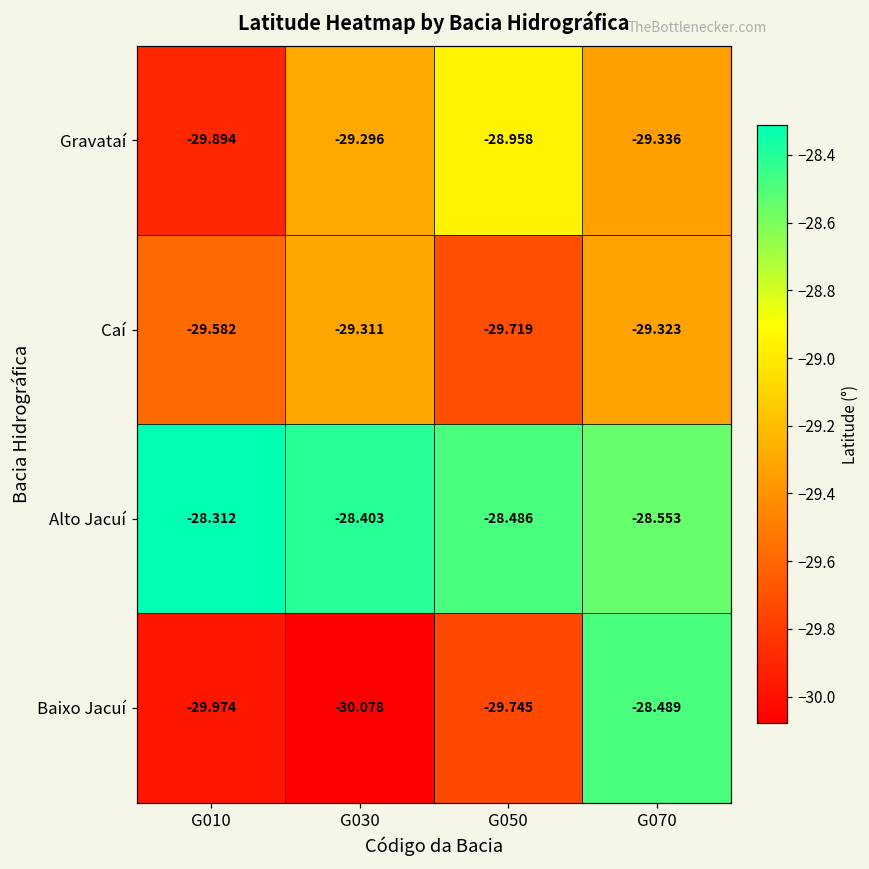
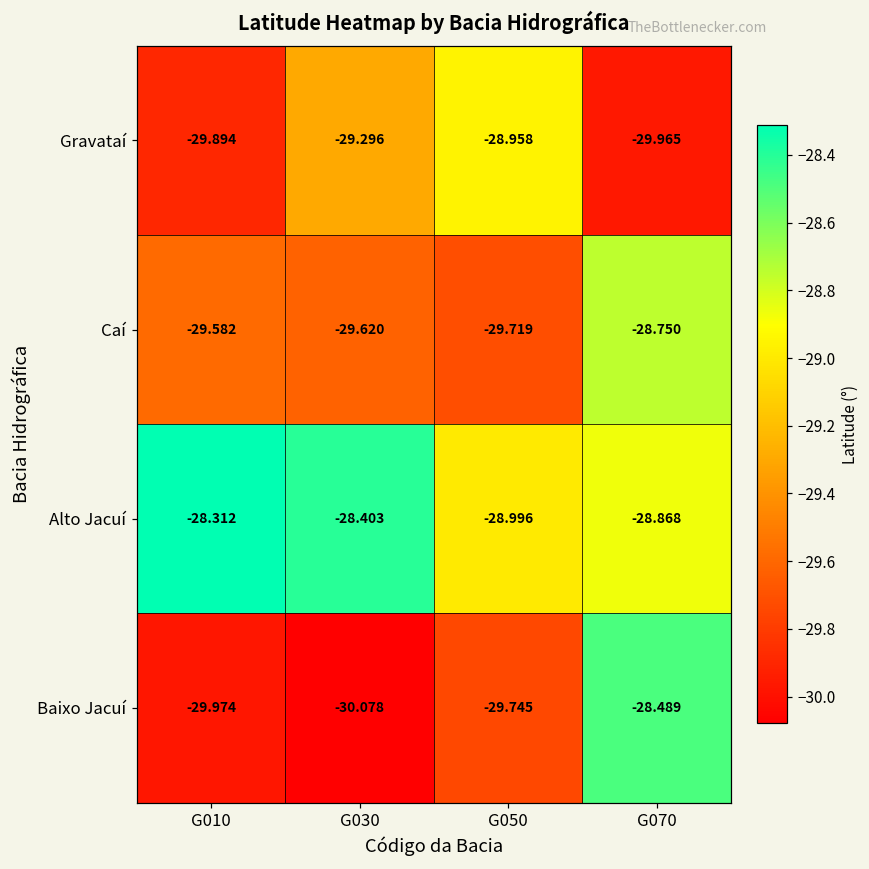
Gravataí, G070: -29.336 -> -29.965
Caí, G030: -29.311 -> -29.620
Caí, G070: -29.323 -> -28.750
Alto Jacuí, G050: -28.486 -> -28.996
Alto Jacuí, G070: -28.553 -> -28.868
